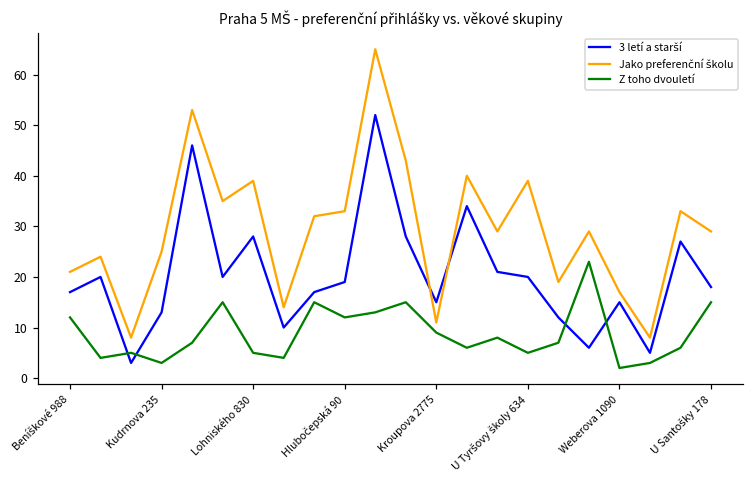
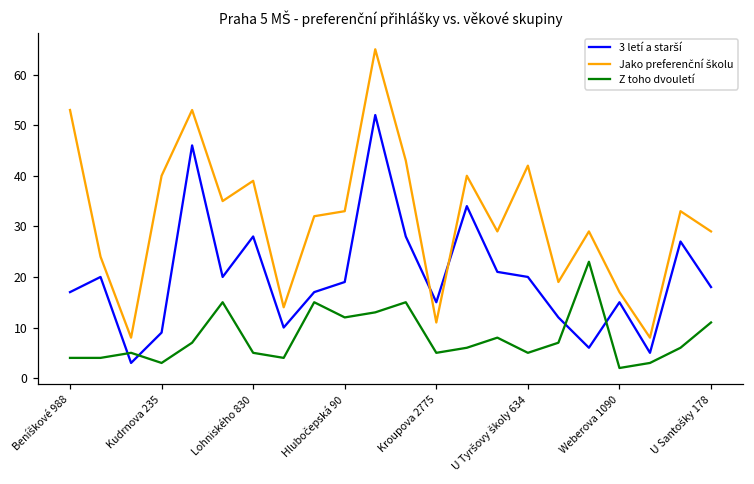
Jako preferenční školu, Beníškové 988: 21 -> 53
Z toho dvouletí, Beníškové 988: 12 -> 4
3 letí a starší, Kudrnova 235: 13 -> 9
Jako preferenční školu, Kudrnova 235: 25 -> 40
Z toho dvouletí, Kroupova 2775: 9 -> 5
Jako preferenční školu, U Tyršovy školy 634: 39 -> 42
Z toho dvouletí, U Santošky 178: 15 -> 11
